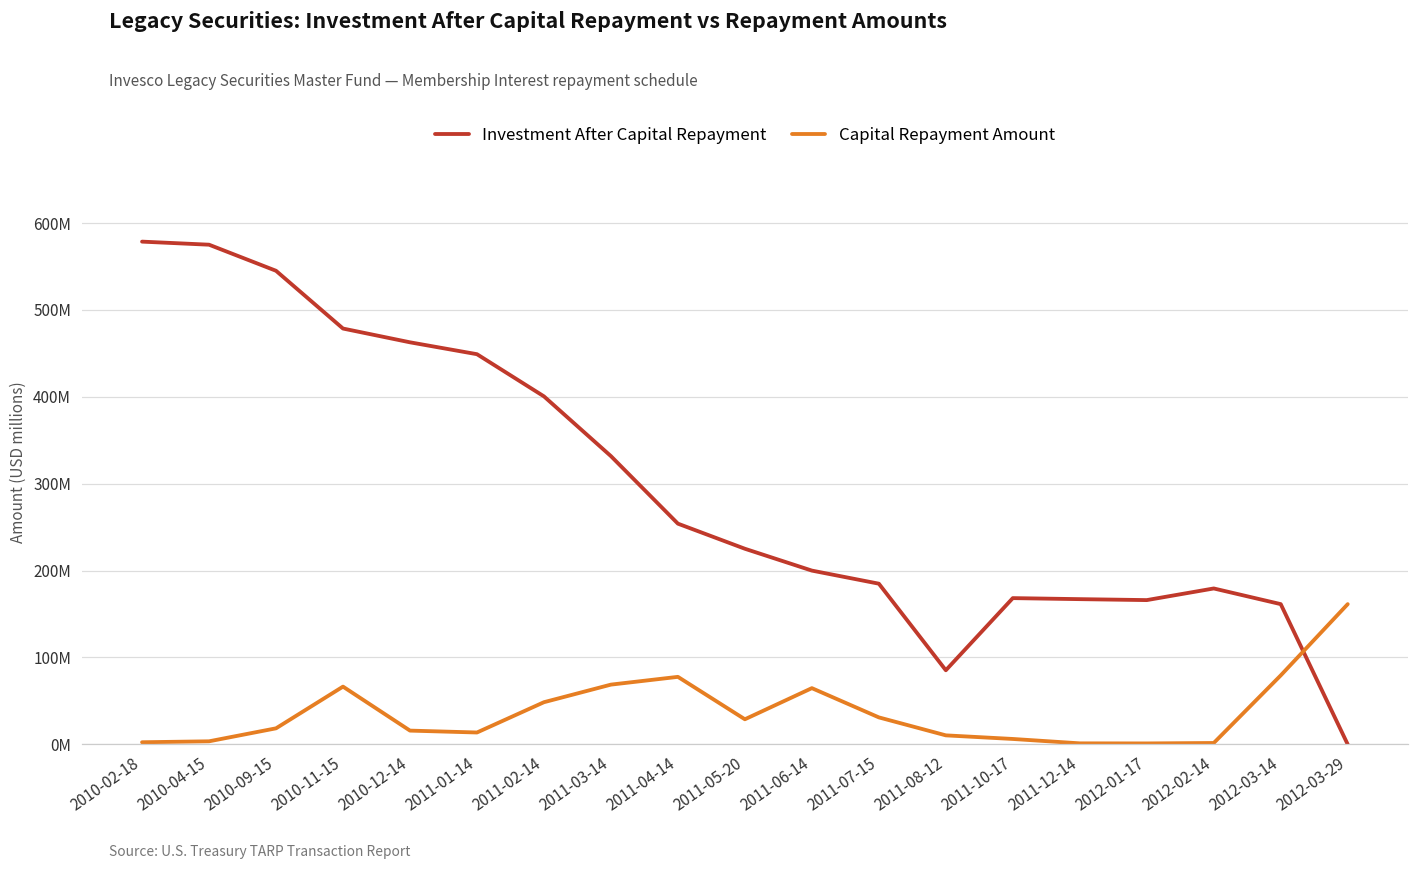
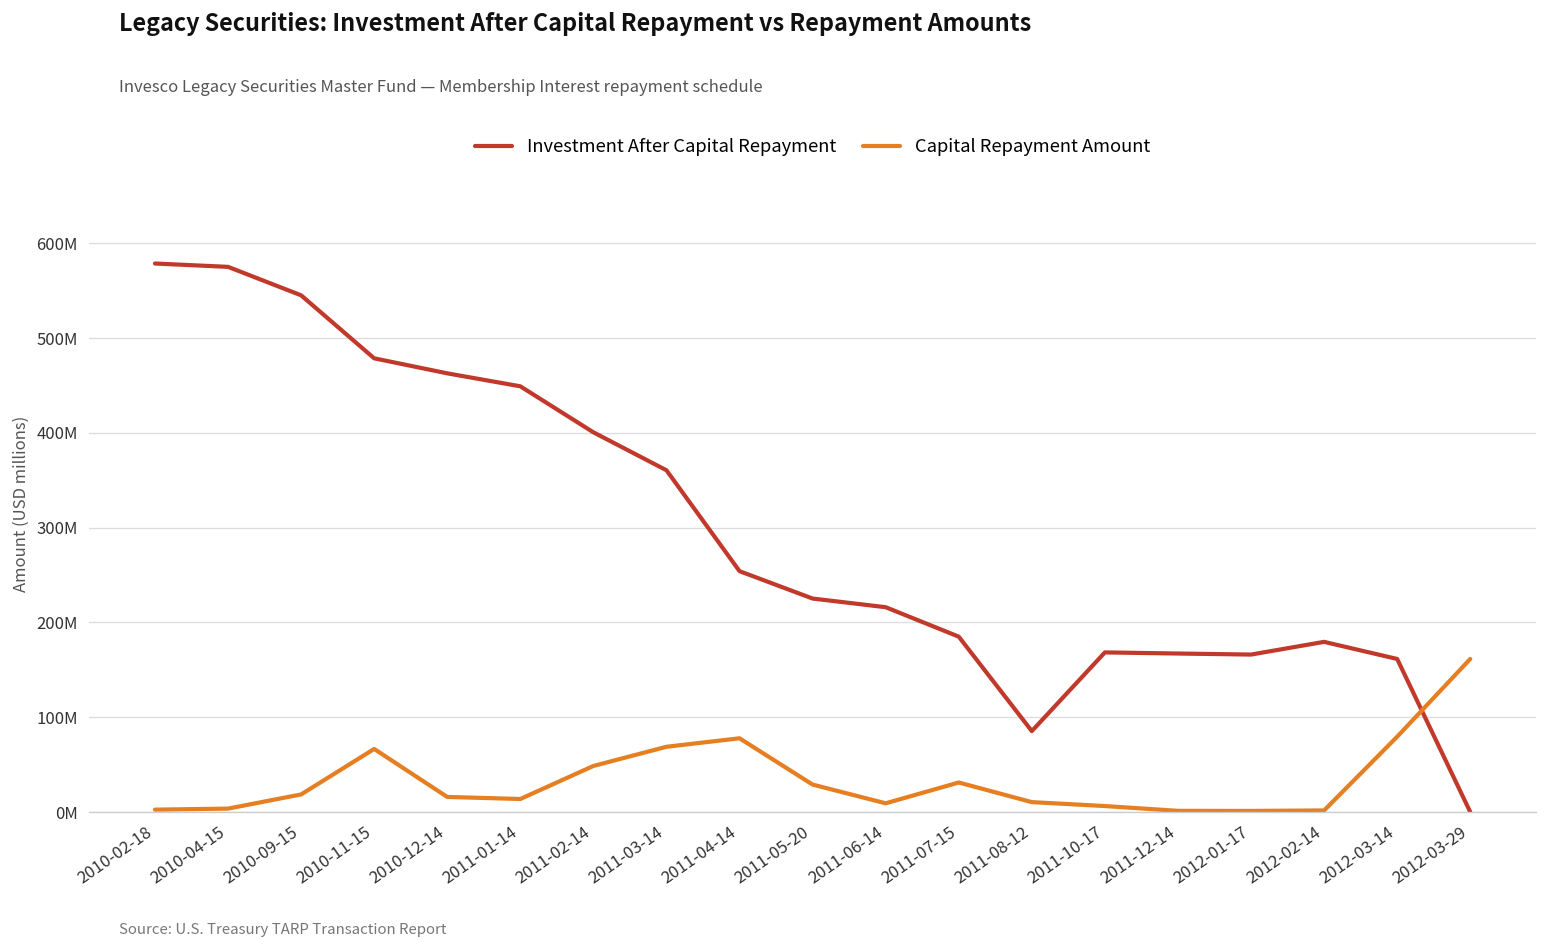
Investment After Capital Repayment, 2011-03-14: 330000000 -> 360000000
Investment After Capital Repayment, 2011-06-14: 200000000 -> 220000000
Capital Repayment Amount, 2011-06-14: 60000000 -> 10000000
